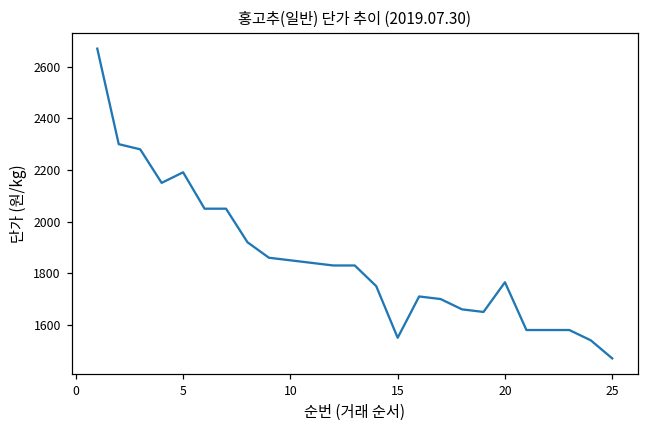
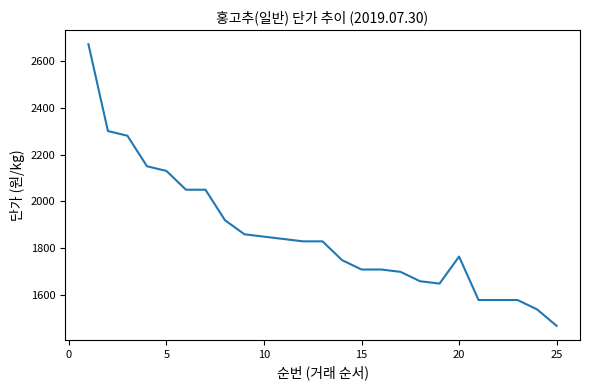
5: 2190 -> 2130
15: 1550 -> 1710
